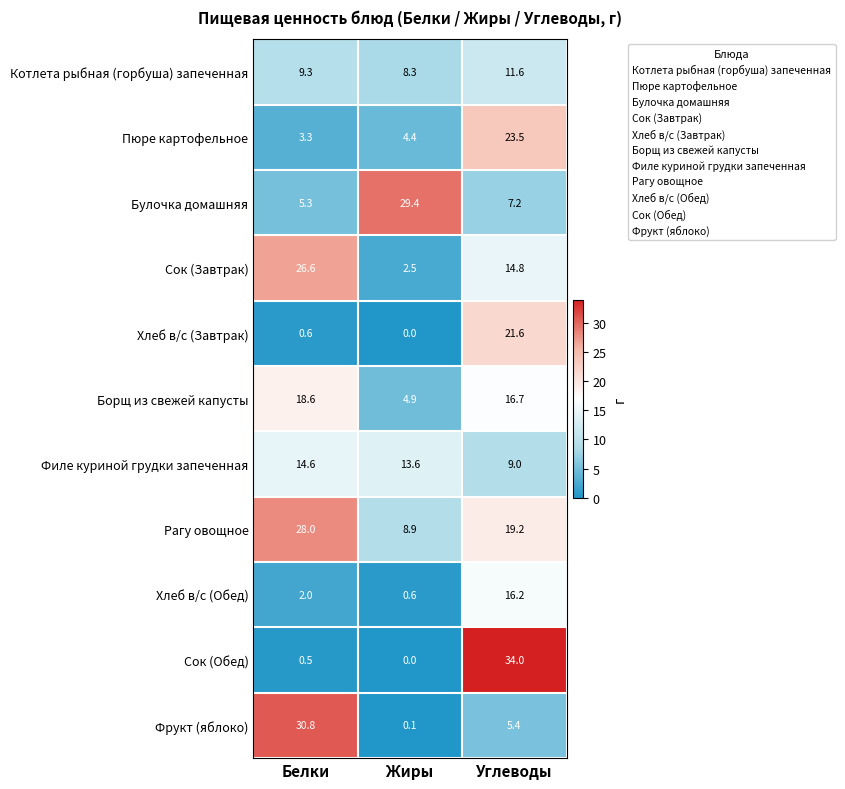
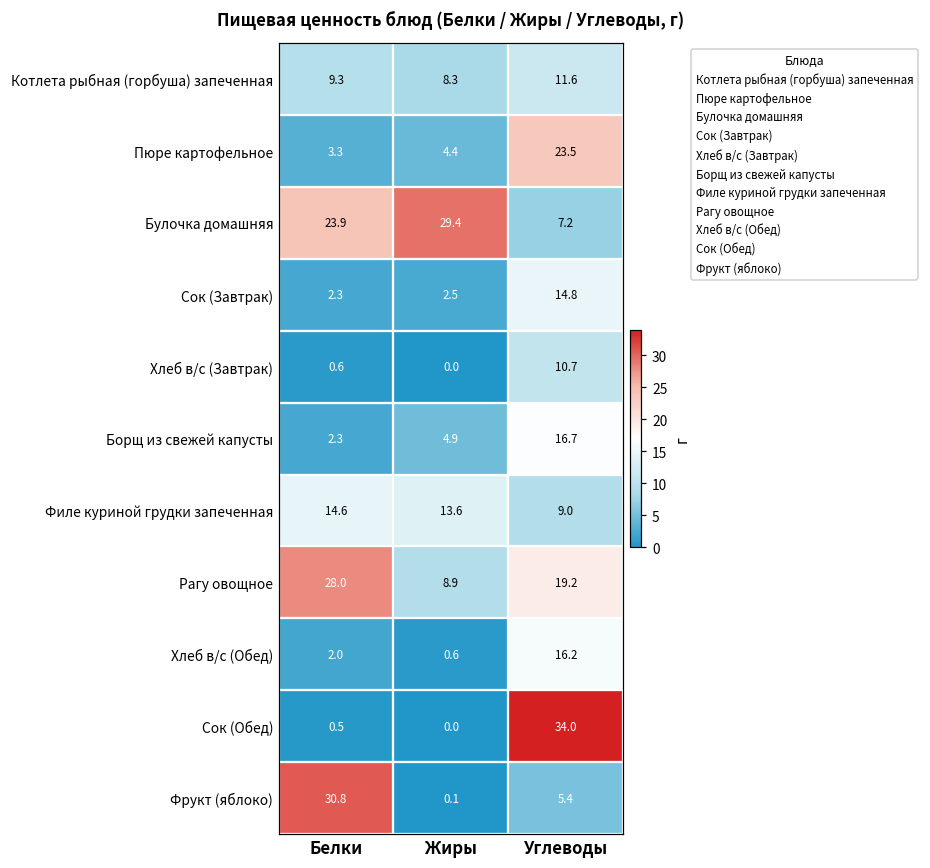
Булочка домашняя, Белки: 5.3 -> 23.9
Сок (Завтрак), Белки: 26.6 -> 2.3
Хлеб в/с (Завтрак), Углеводы: 21.6 -> 10.7
Борщ из свежей капусты, Белки: 18.6 -> 2.3
